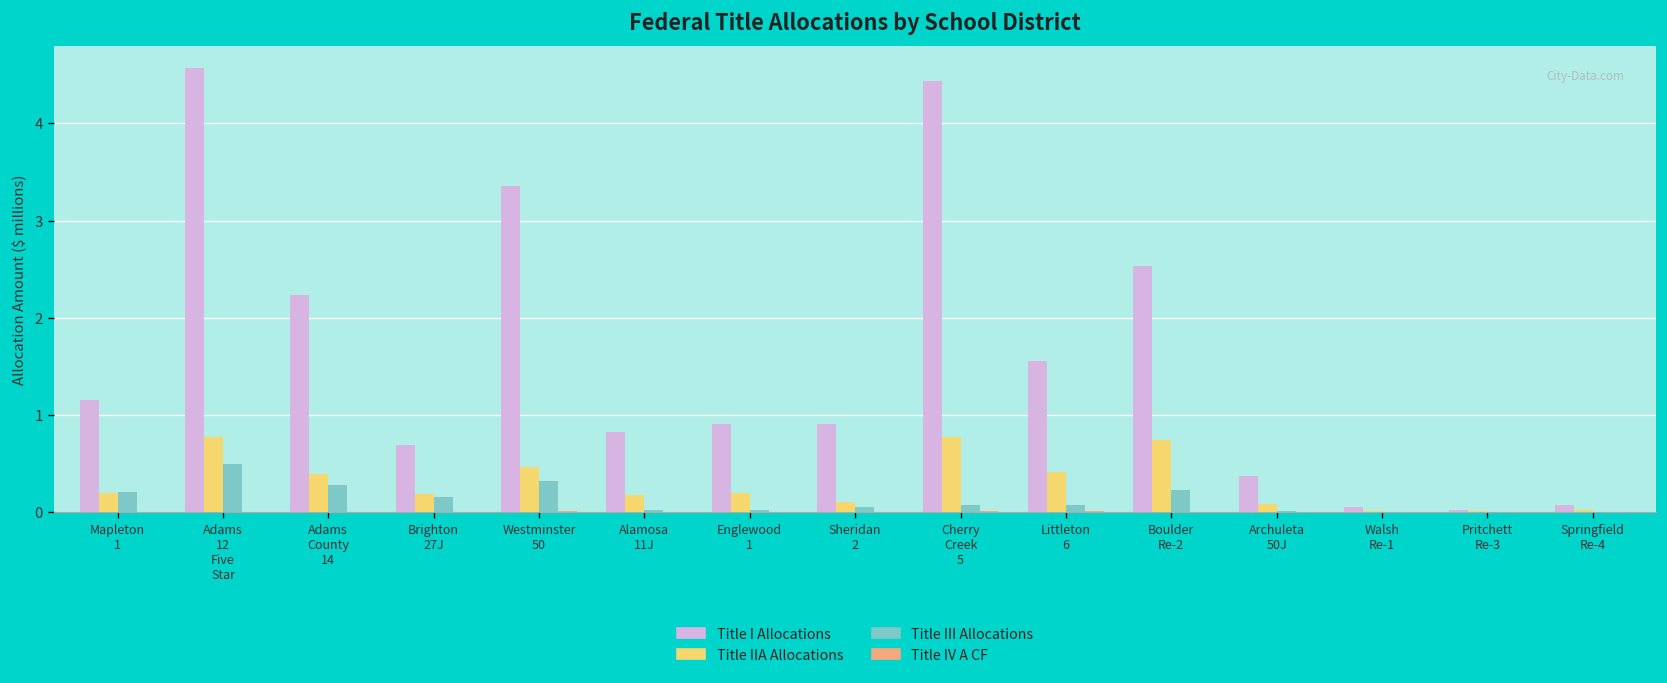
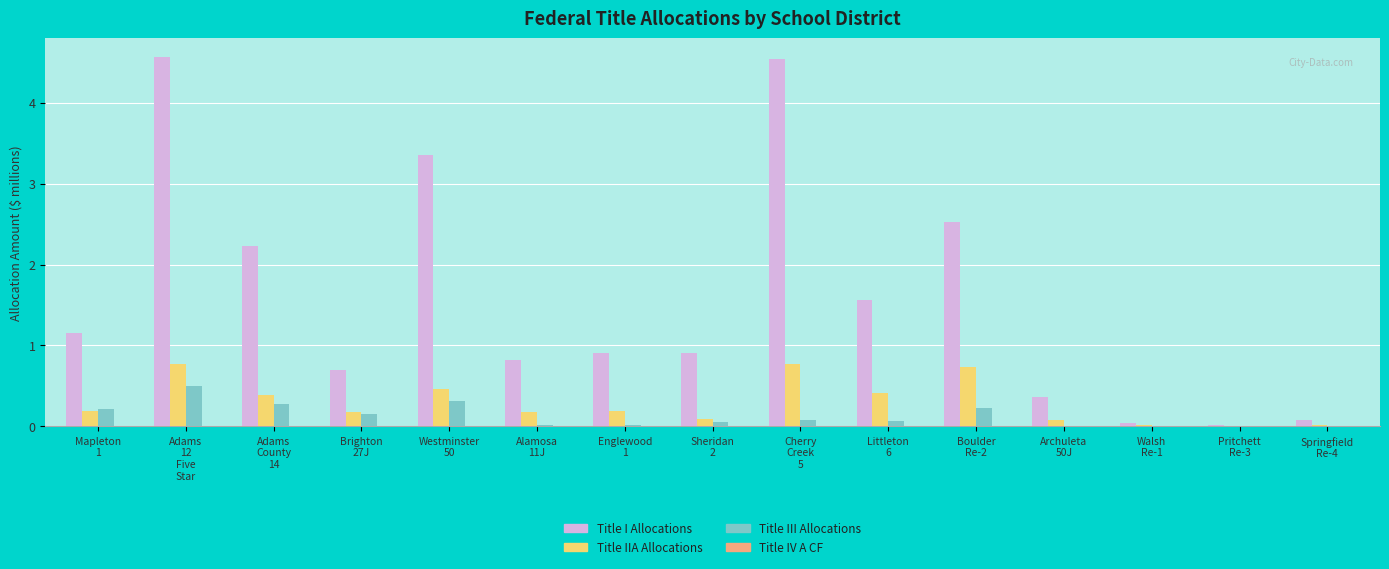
Title I Allocations, Cherry Creek 5: 4.4 -> 4.5
